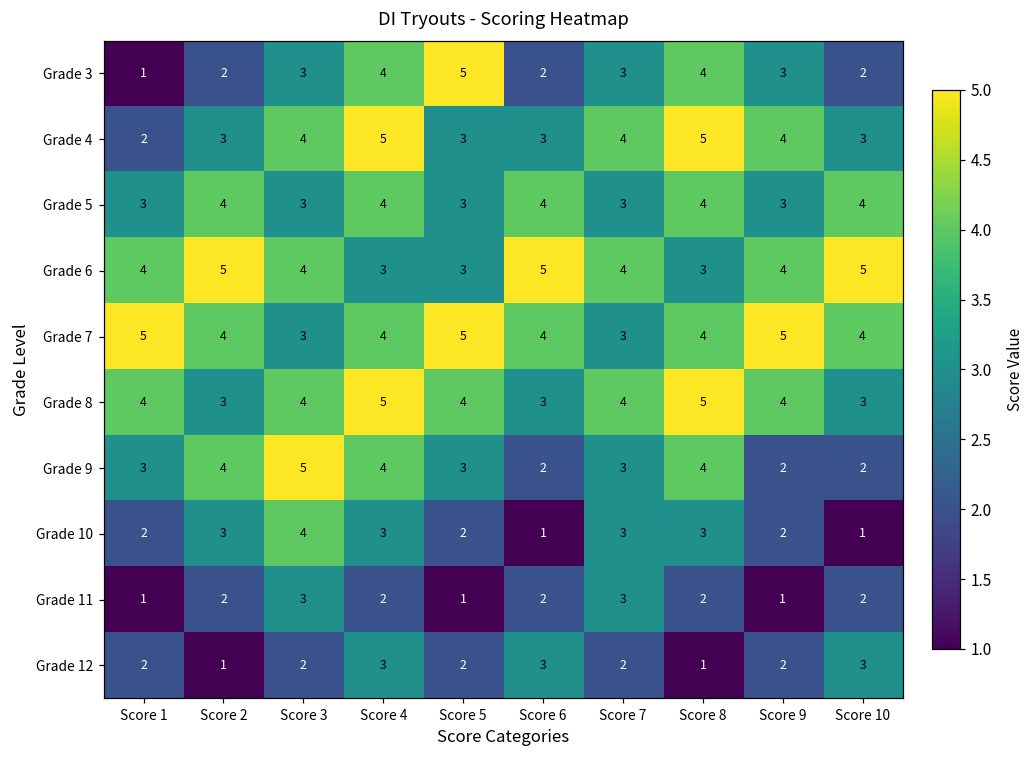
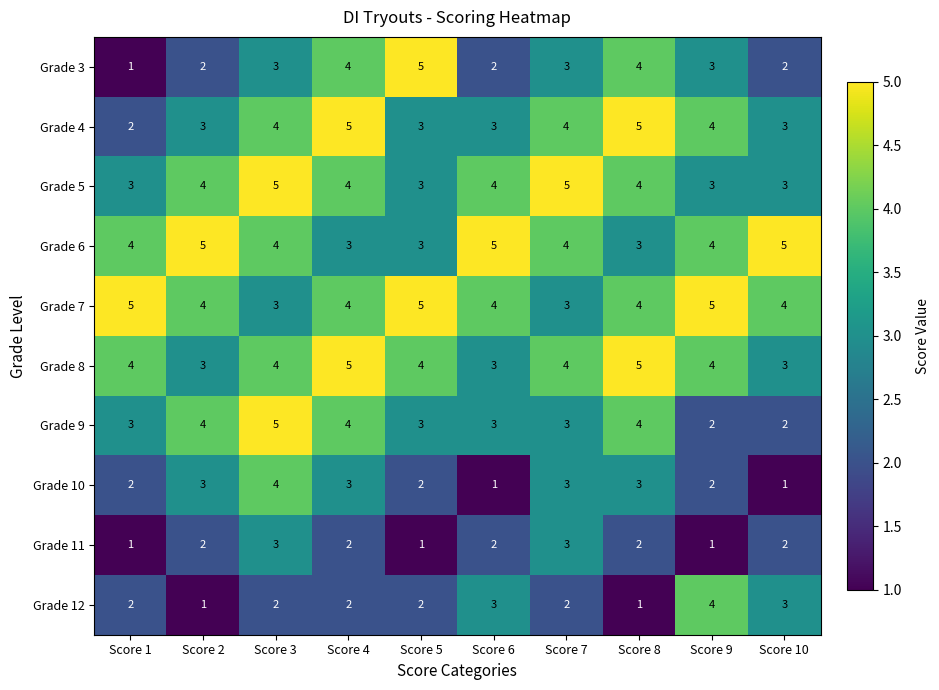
Grade 5, Score 3: 3 -> 5
Grade 5, Score 7: 3 -> 5
Grade 5, Score 10: 4 -> 3
Grade 9, Score 6: 2 -> 3
Grade 12, Score 4: 3 -> 2
Grade 12, Score 9: 2 -> 4
